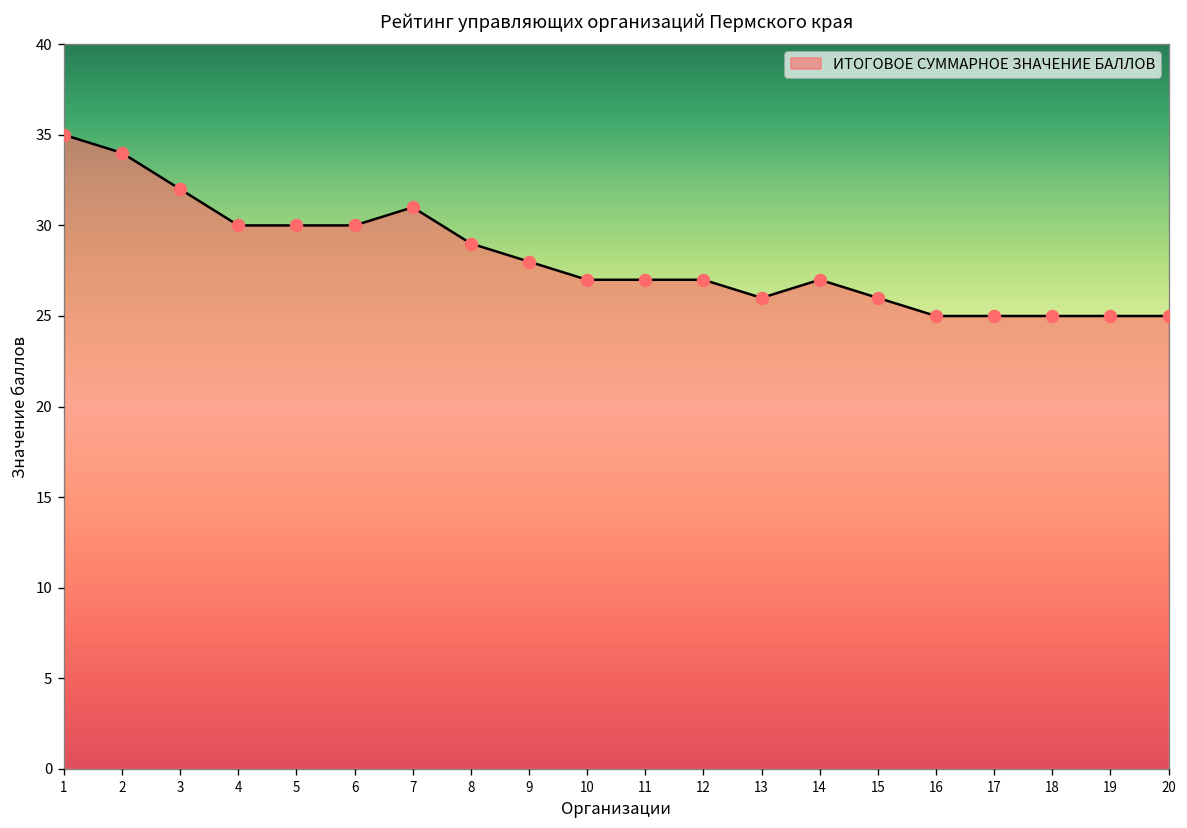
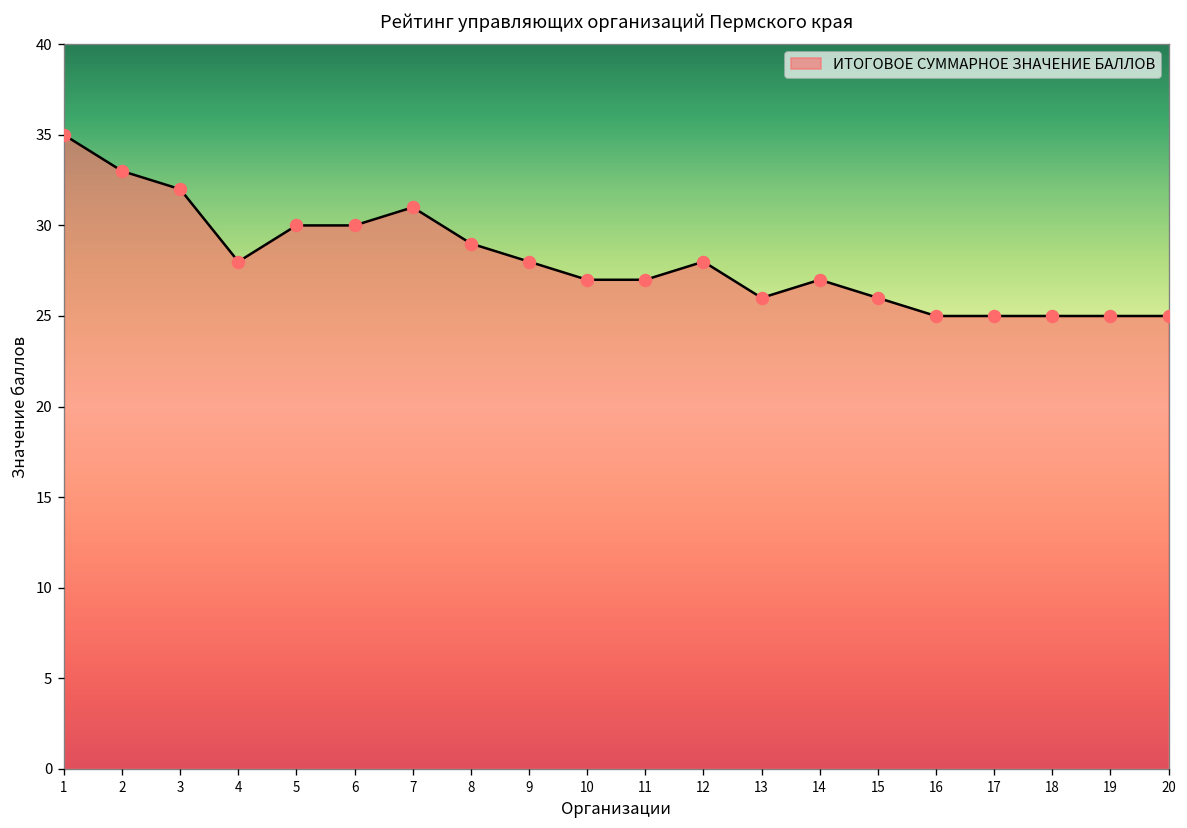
2: 34 -> 33
4: 30 -> 28
12: 27 -> 28
